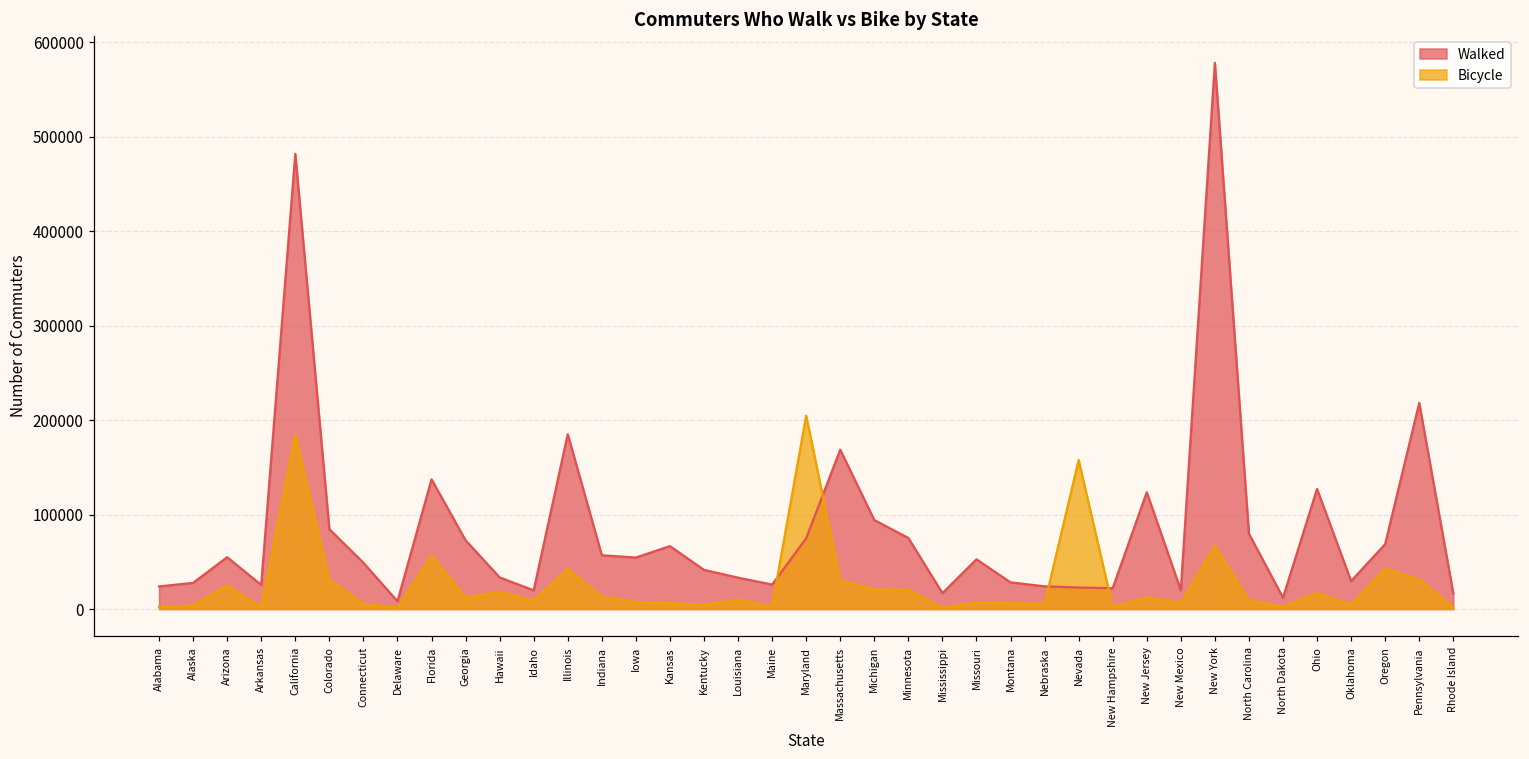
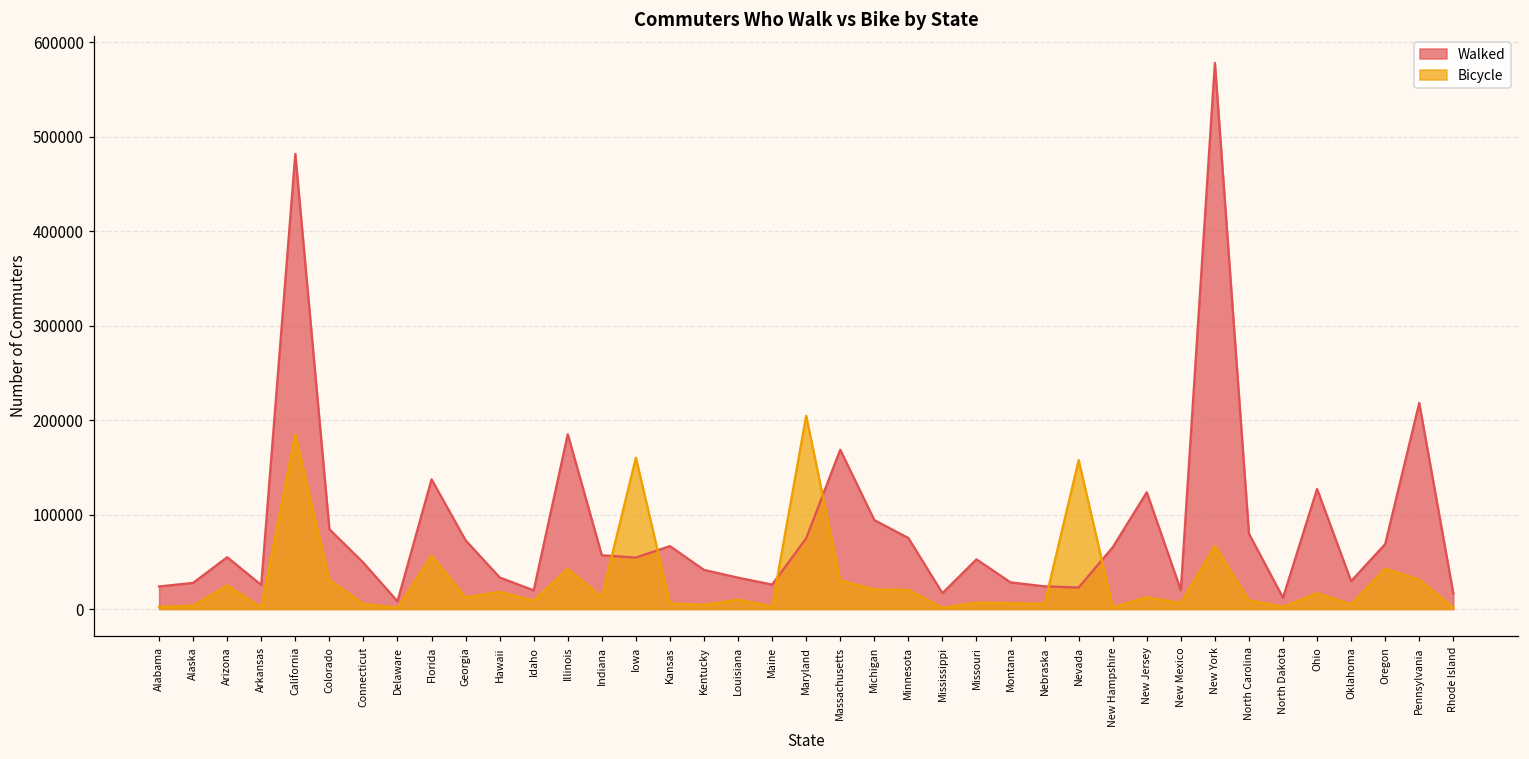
Bicycle, Iowa: 10000 -> 160000
Walked, New Hampshire: 20000 -> 70000
